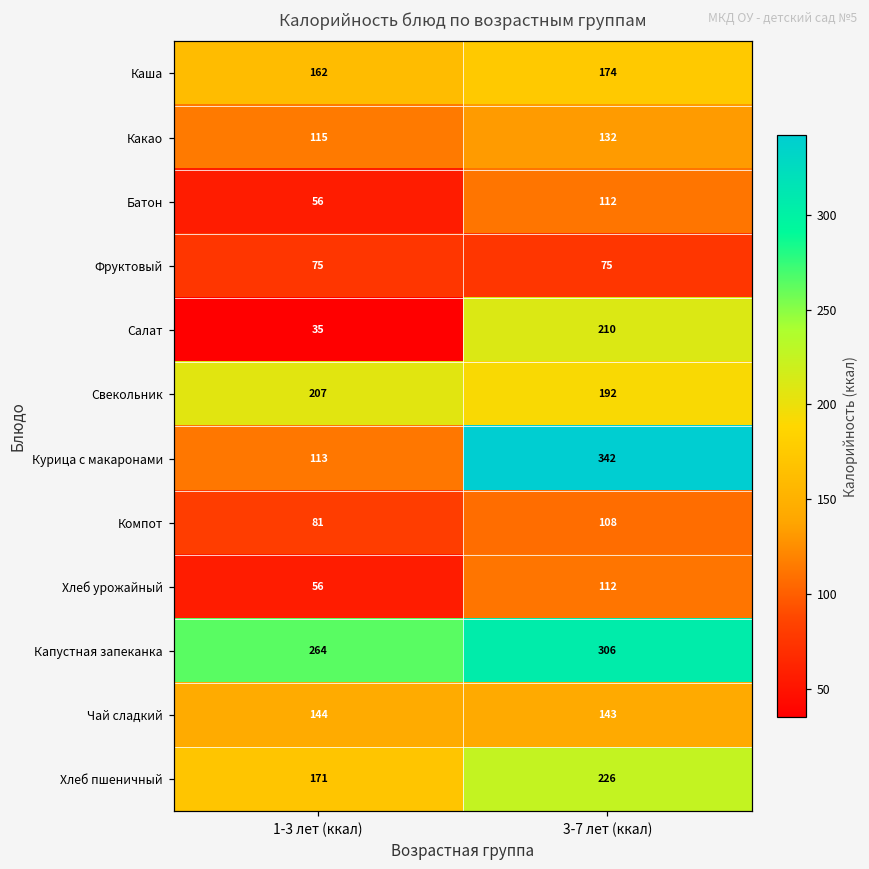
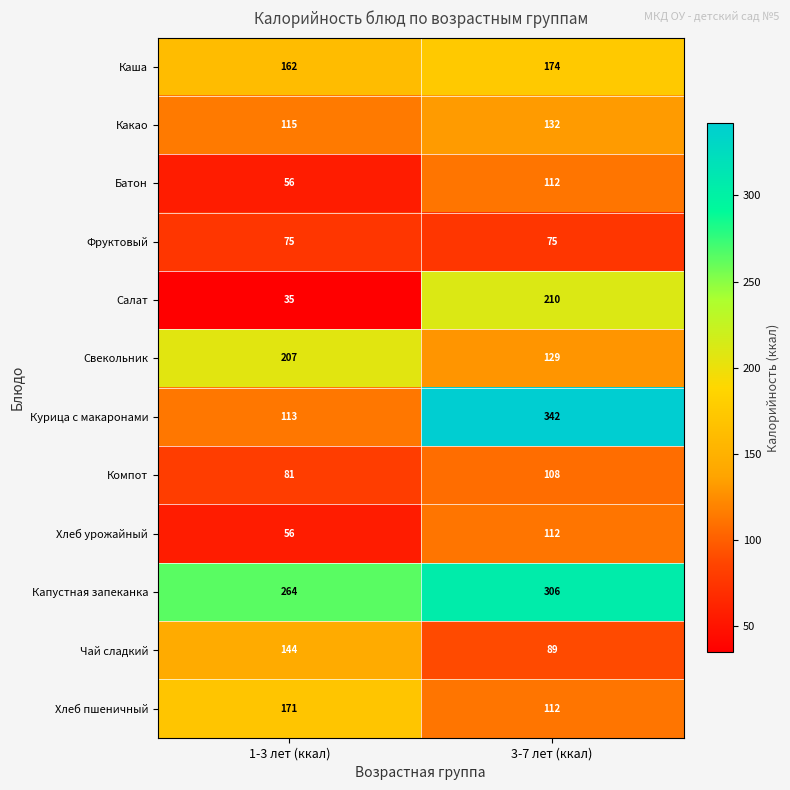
Свекольник, 3-7 лет (ккал): 192 -> 129
Чай сладкий, 3-7 лет (ккал): 143 -> 89
Хлеб пшеничный, 3-7 лет (ккал): 226 -> 112
